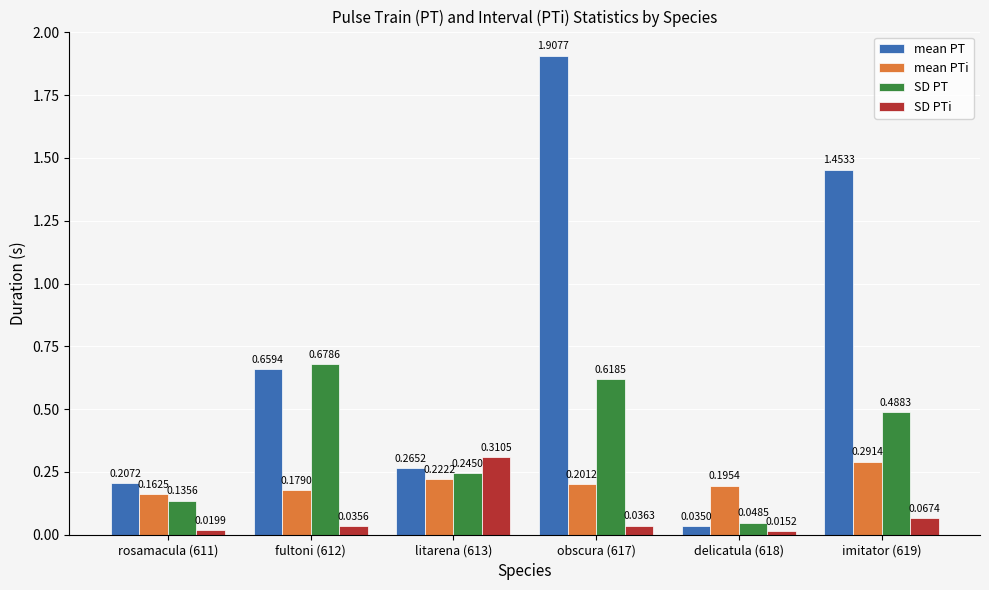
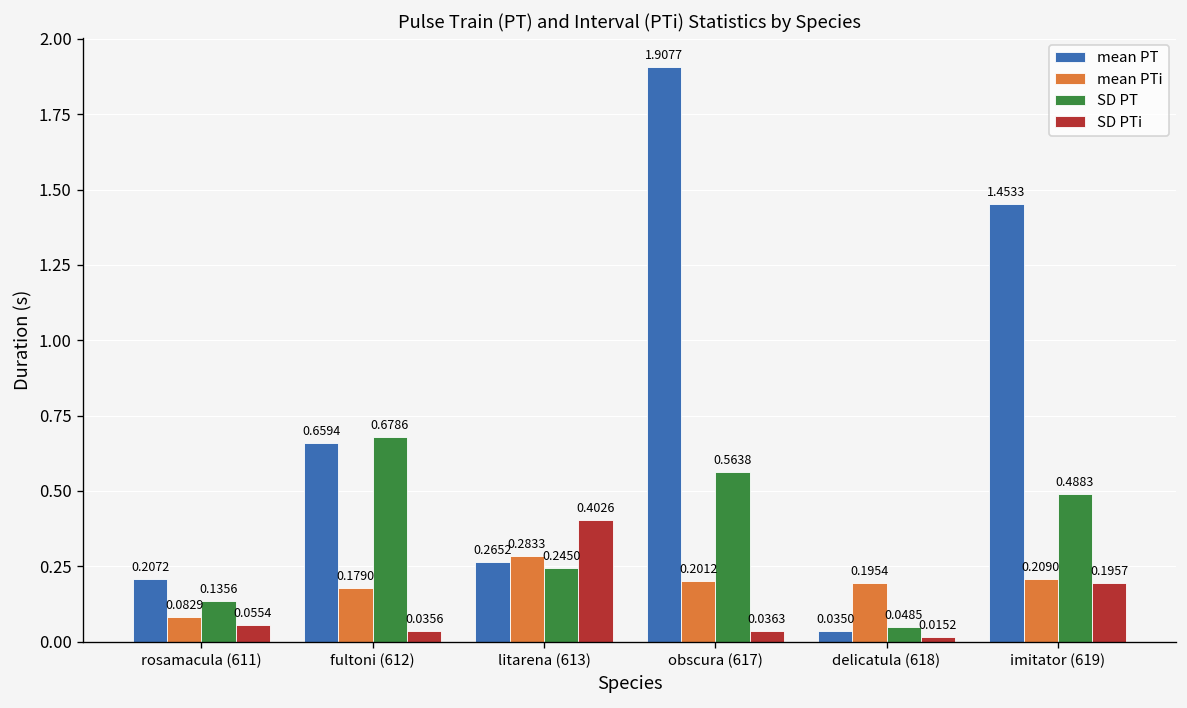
mean PTi, rosamacula (611): 0.1625 -> 0.0829
SD PTi, rosamacula (611): 0.0199 -> 0.0554
mean PTi, litarena (613): 0.2222 -> 0.2833
SD PTi, litarena (613): 0.3105 -> 0.4026
SD PT, obscura (617): 0.6185 -> 0.5638
mean PTi, imitator (619): 0.2914 -> 0.2090
SD PTi, imitator (619): 0.0674 -> 0.1957
